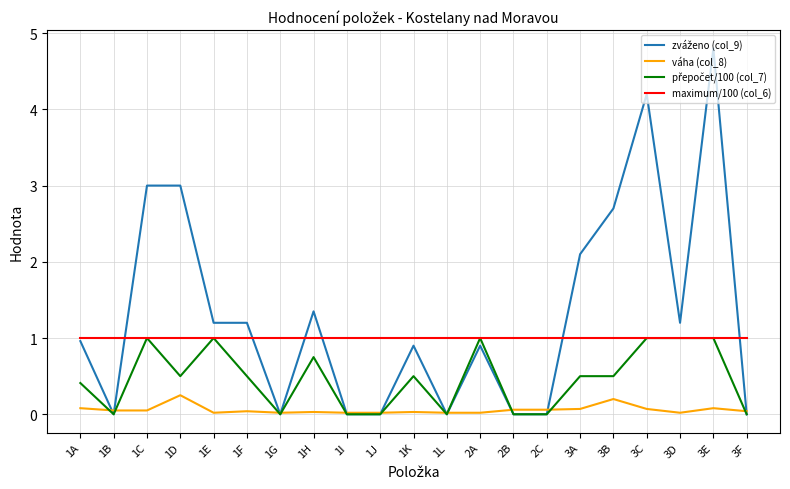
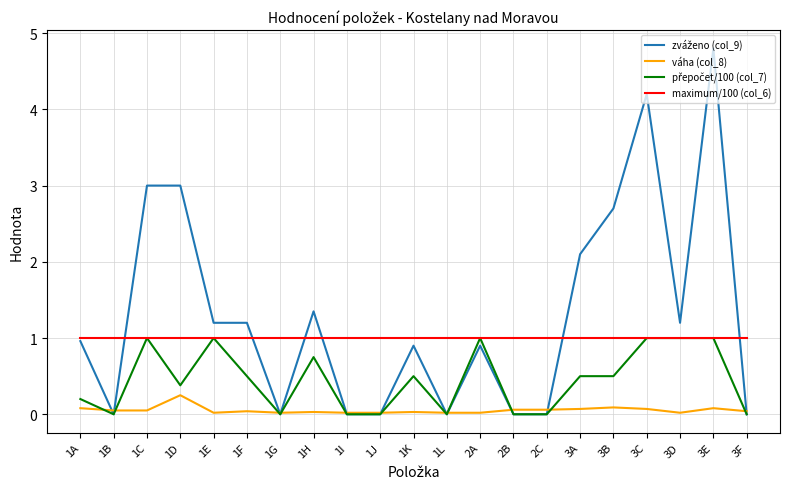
přepočet/100 (col_7), 1A: 0.4 -> 0.2
přepočet/100 (col_7), 1D: 0.5 -> 0.4
váha (col_8), 3B: 0.2 -> 0.1
